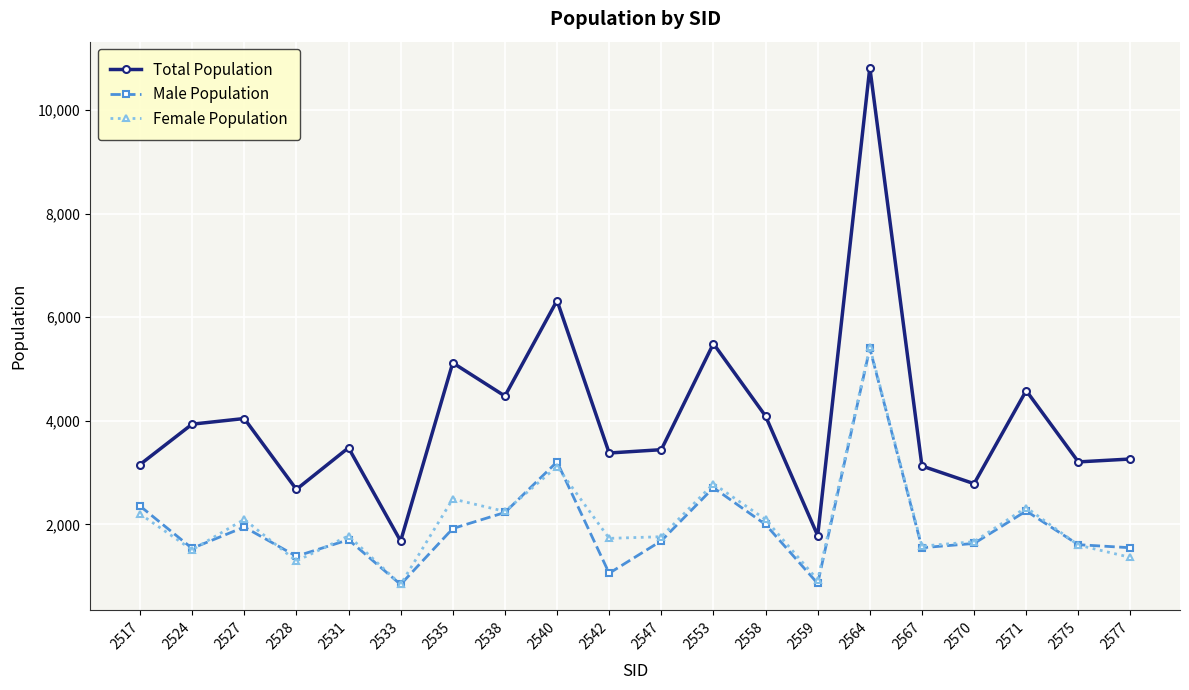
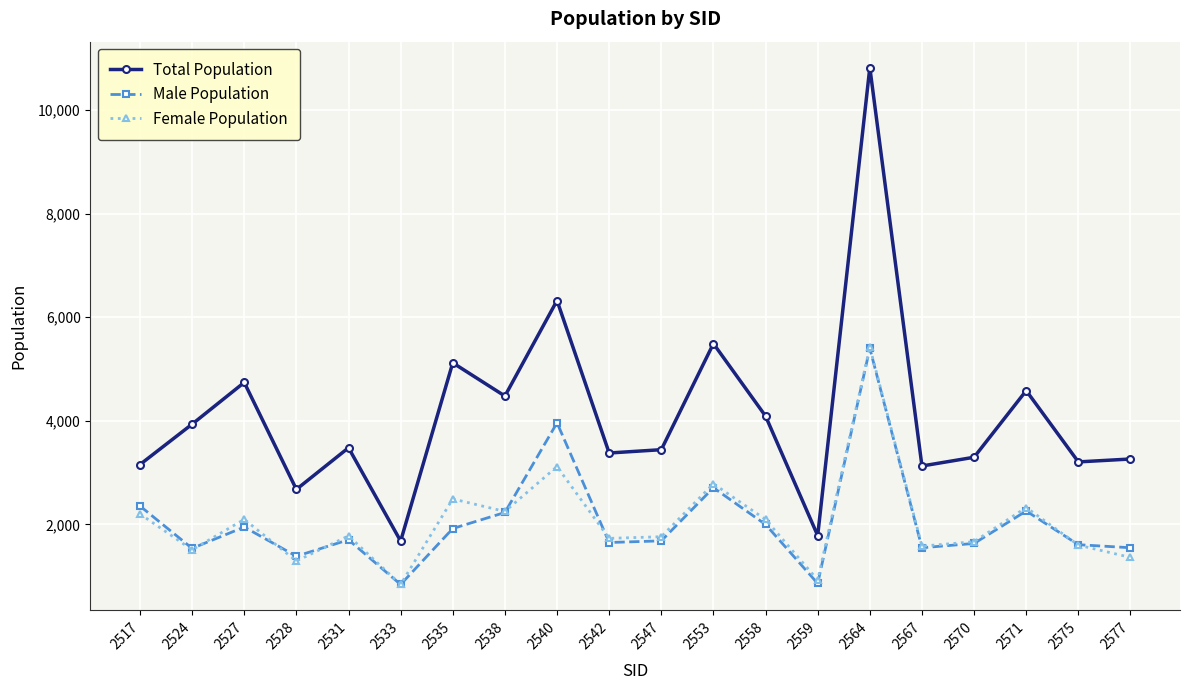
Total Population, 2527: 4,000 -> 4,700
Male Population, 2540: 3,200 -> 4,000
Male Population, 2542: 1,100 -> 1,600
Total Population, 2570: 2,800 -> 3,300
